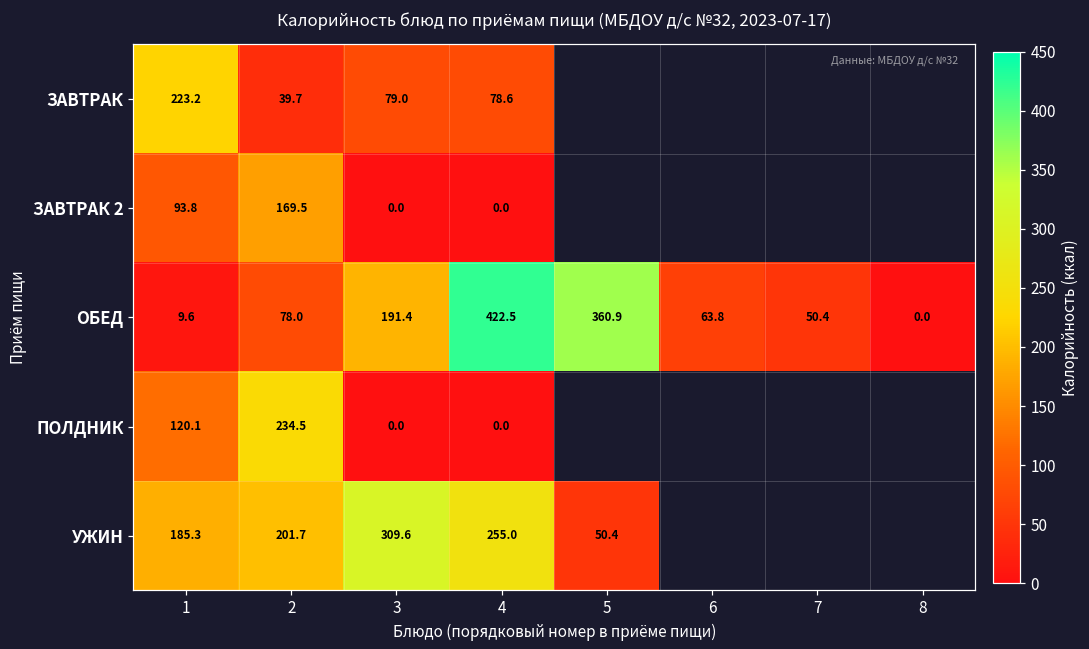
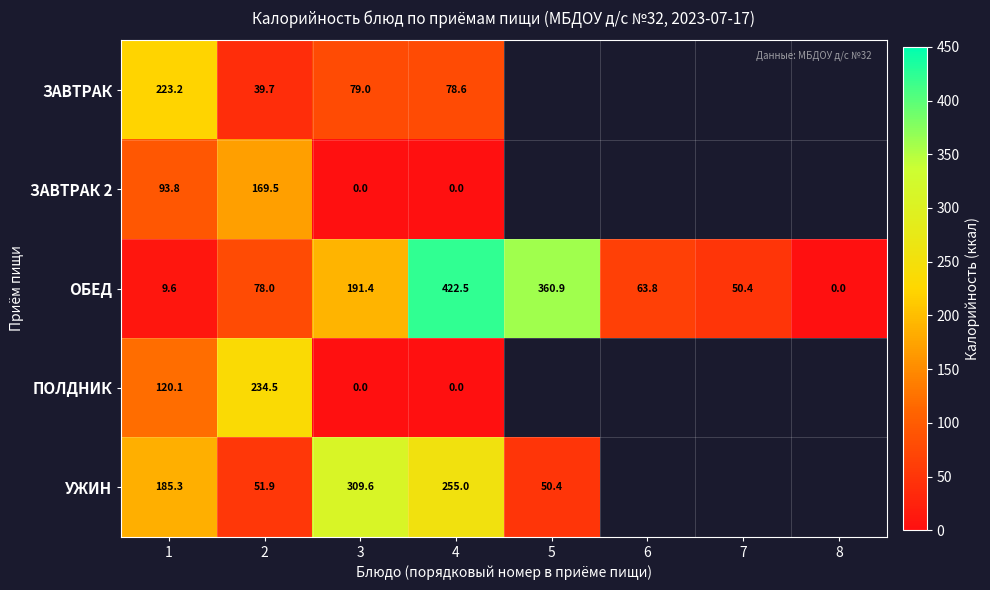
УЖИН, 2: 201.7 -> 51.9
